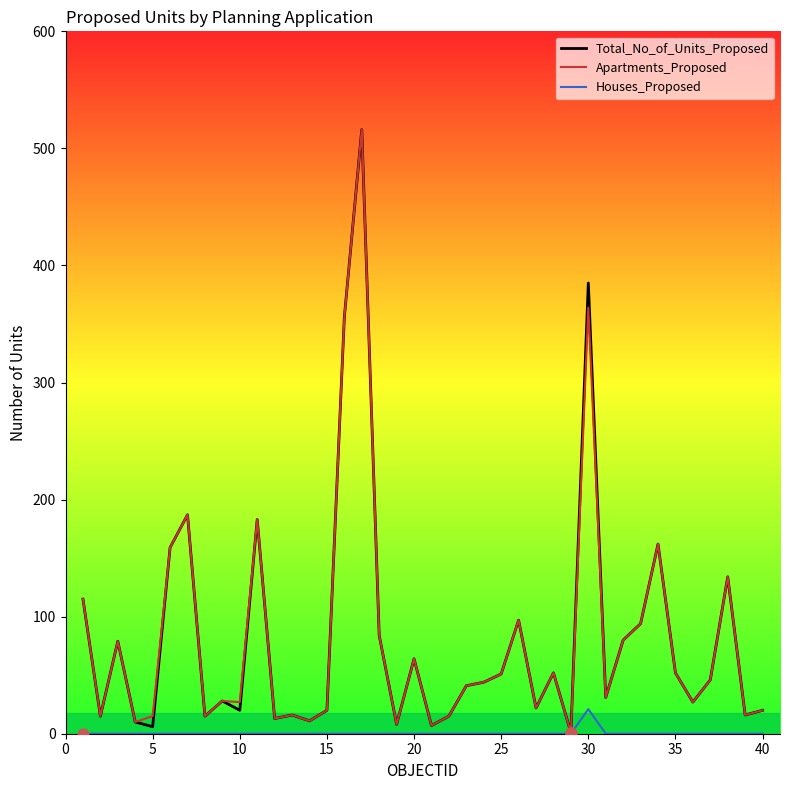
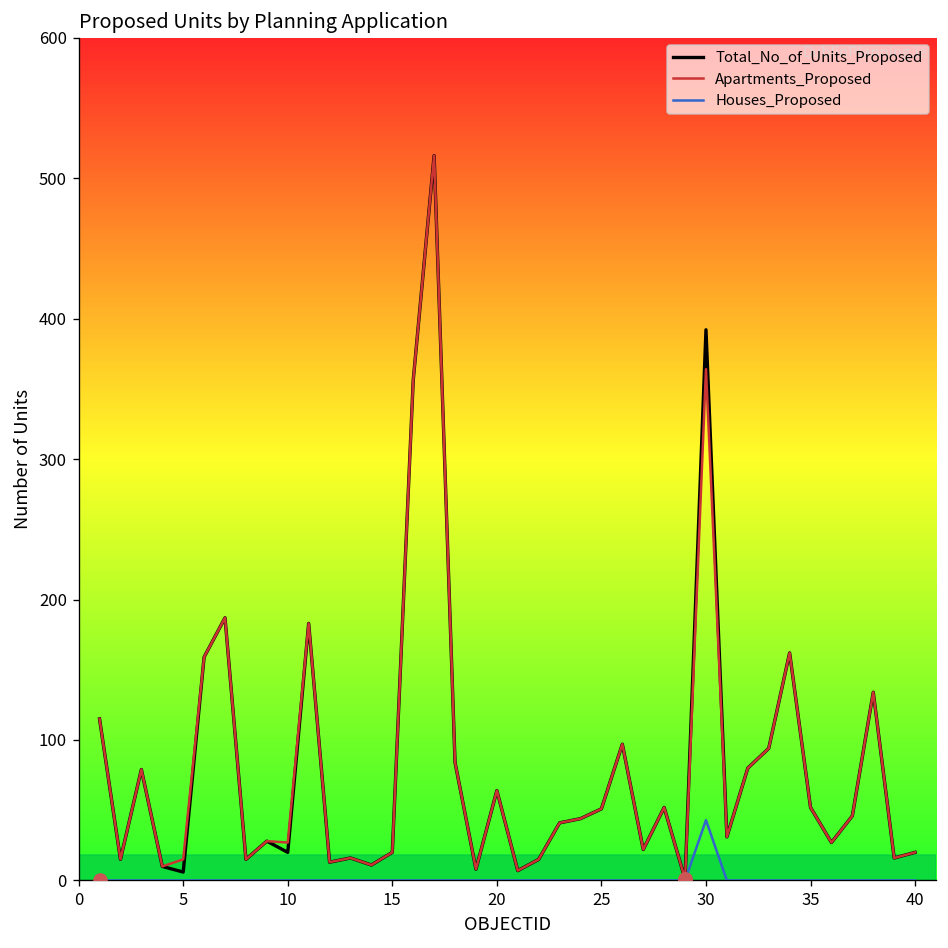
Total_No_of_Units_Proposed, 30: 385 -> 392
Houses_Proposed, 30: 21 -> 43
